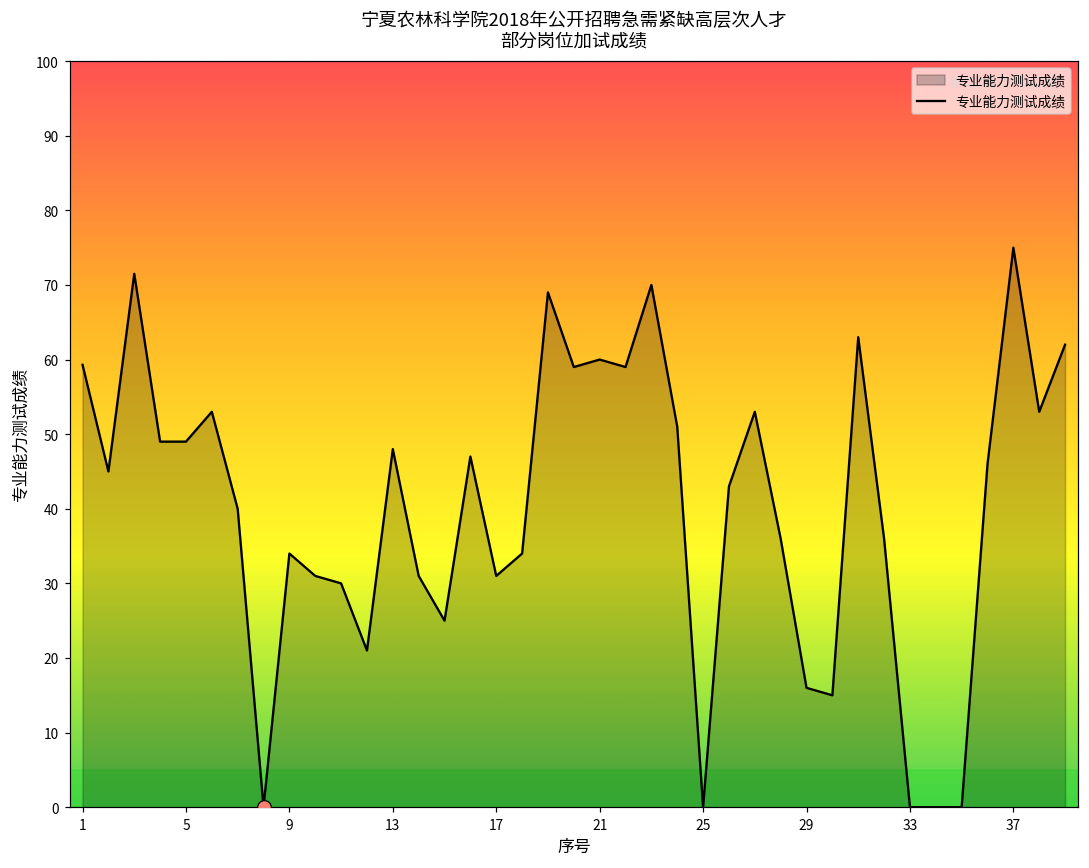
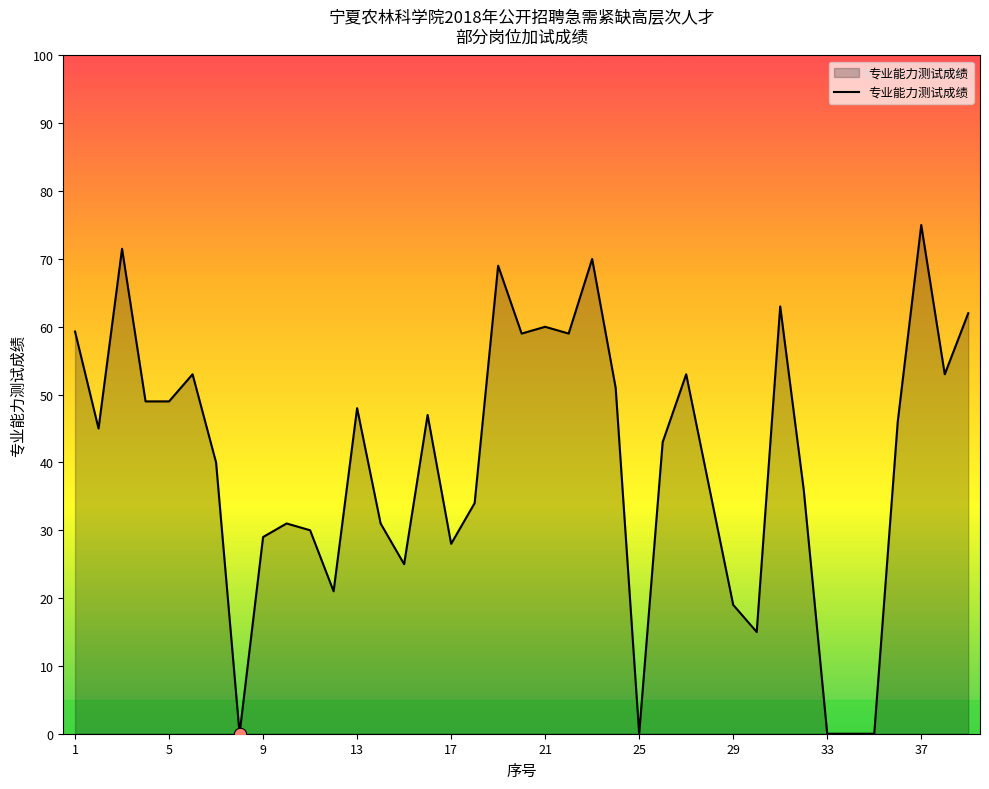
专业能力测试成绩, 9: 34 -> 29
专业能力测试成绩, 17: 31 -> 28
专业能力测试成绩, 29: 16 -> 19
